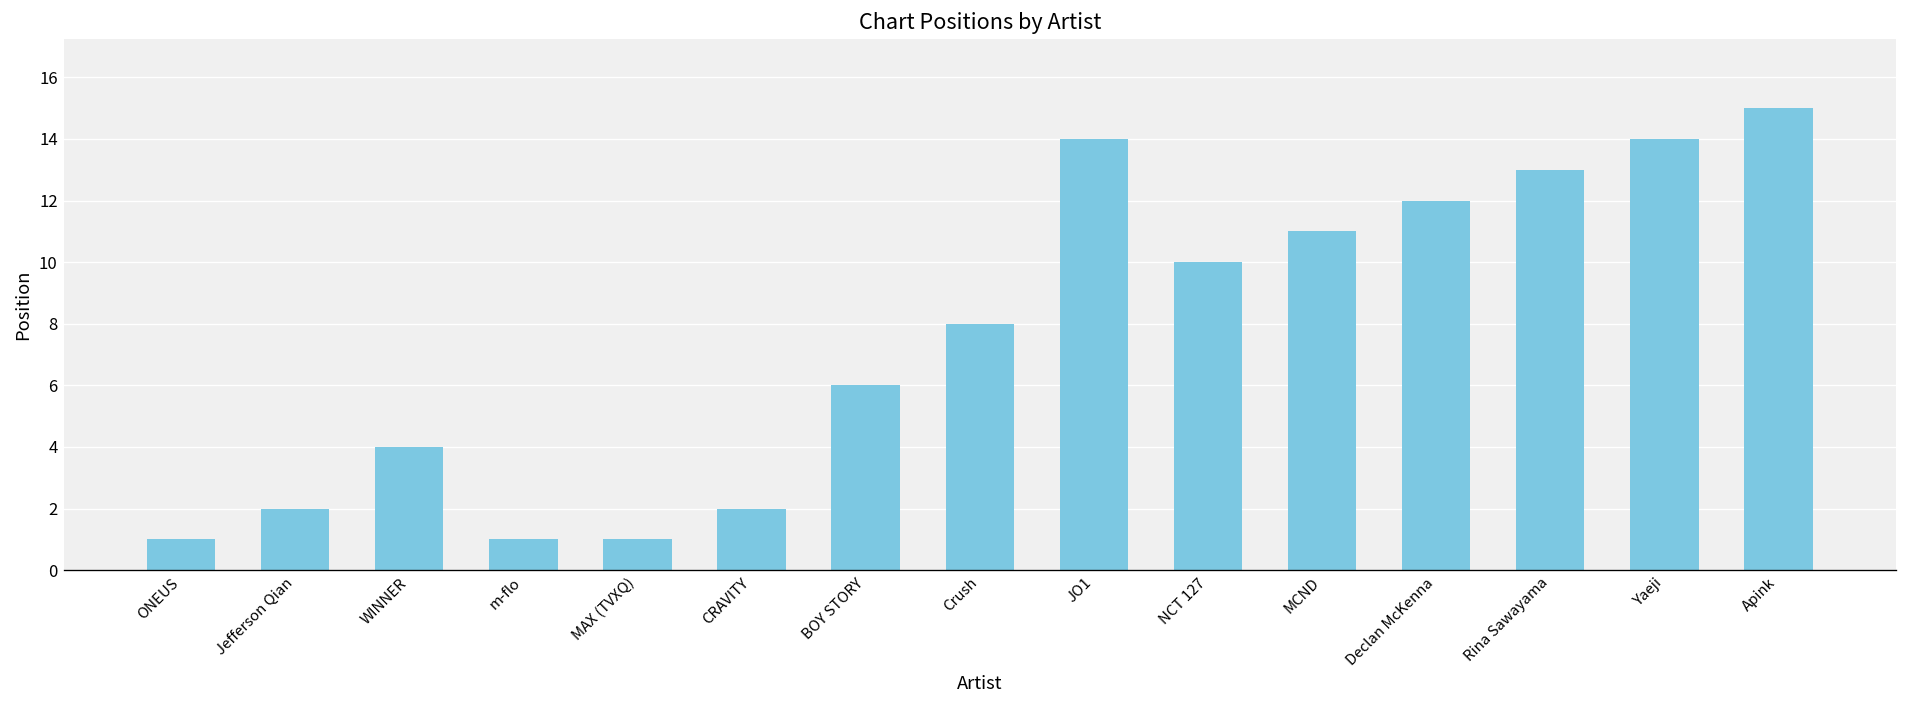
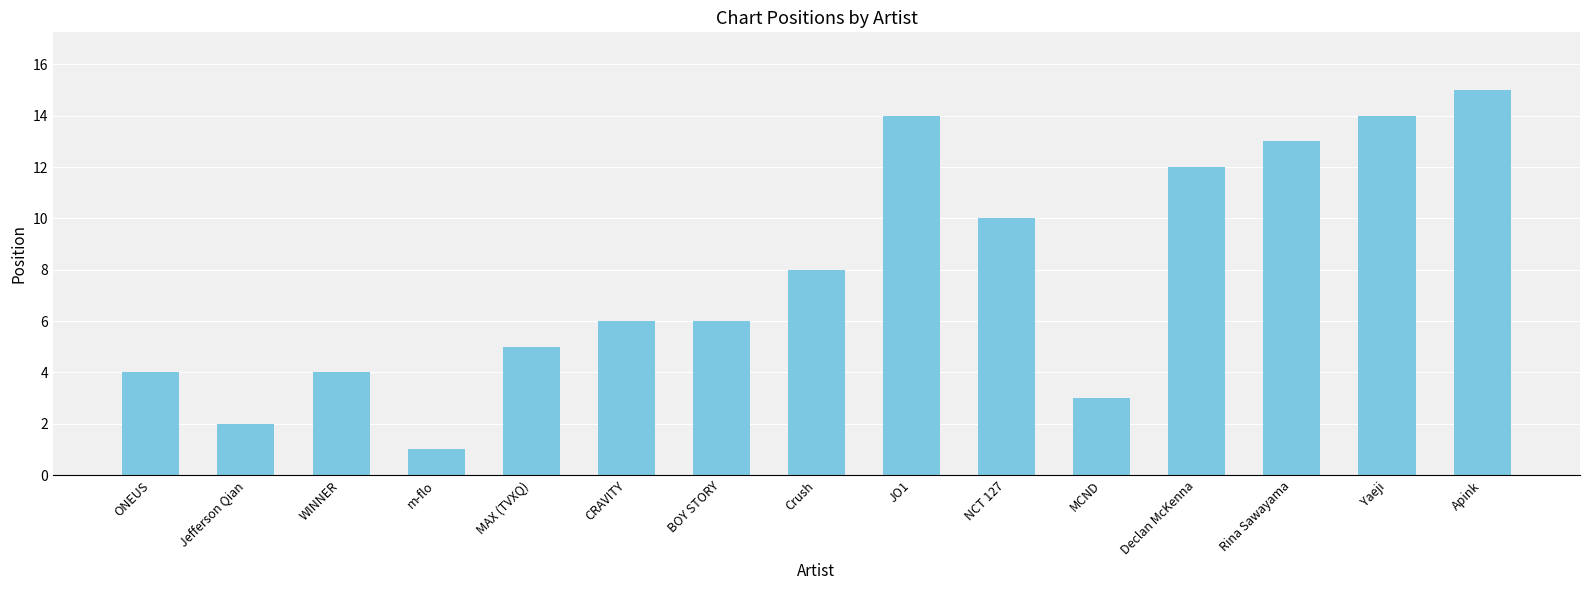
ONEUS: 1 -> 4
MAX (TVXQ): 1 -> 5
CRAVITY: 2 -> 6
MCND: 11 -> 3
